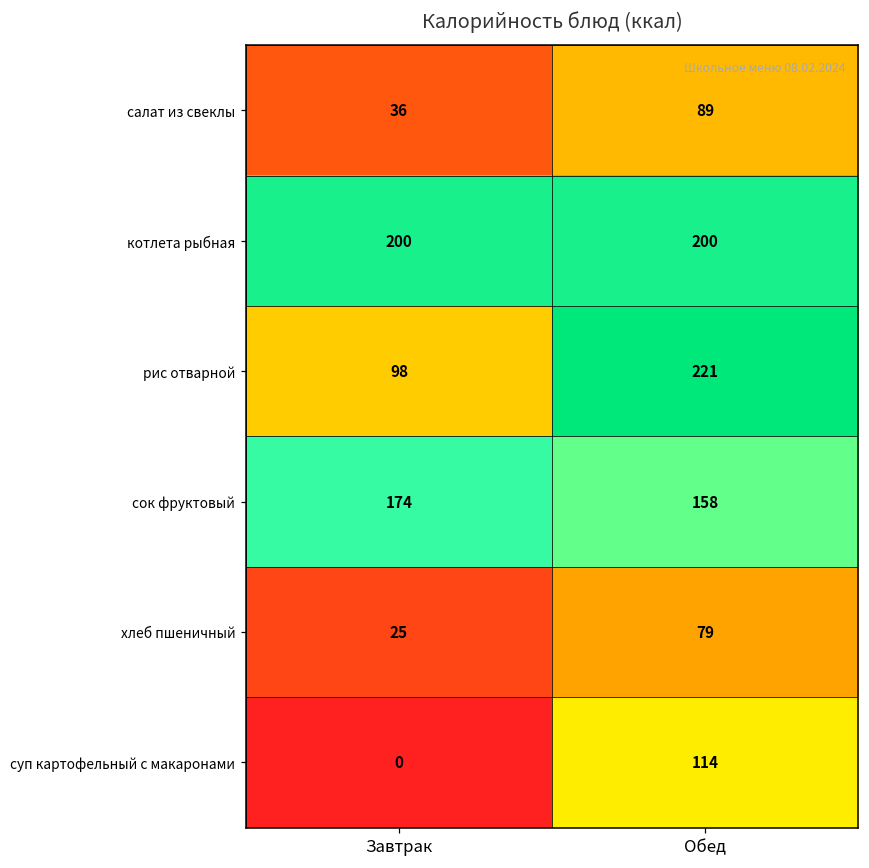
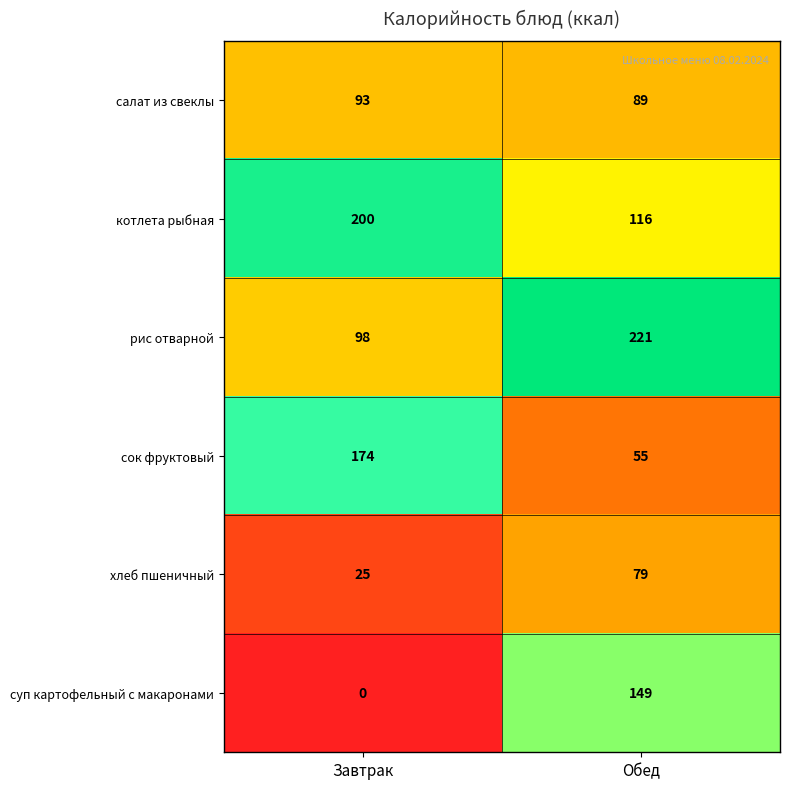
салат из свеклы, Завтрак: 36 -> 93
котлета рыбная, Обед: 200 -> 116
сок фруктовый, Обед: 158 -> 55
суп картофельный с макаронами, Обед: 114 -> 149
